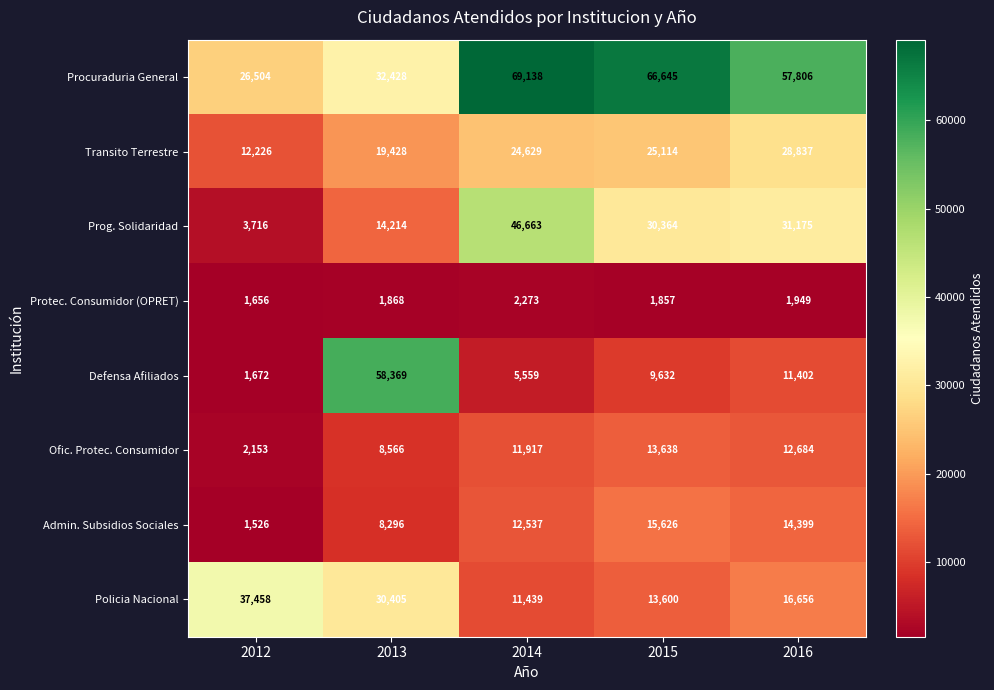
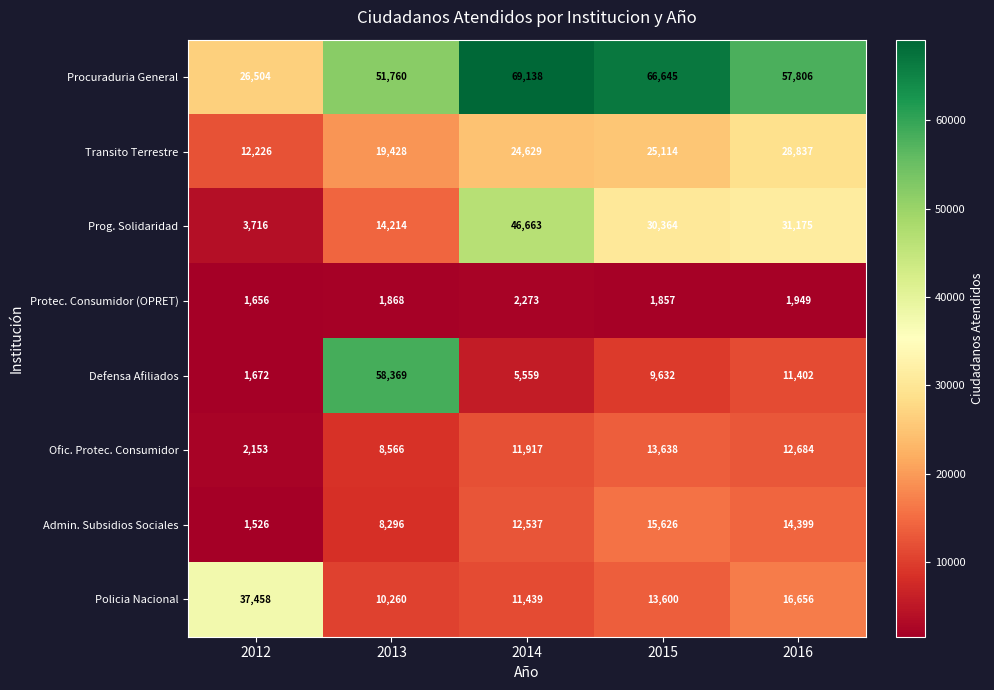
Procuraduria General, 2013: 32,428 -> 51,760
Policia Nacional, 2013: 30,405 -> 10,260
